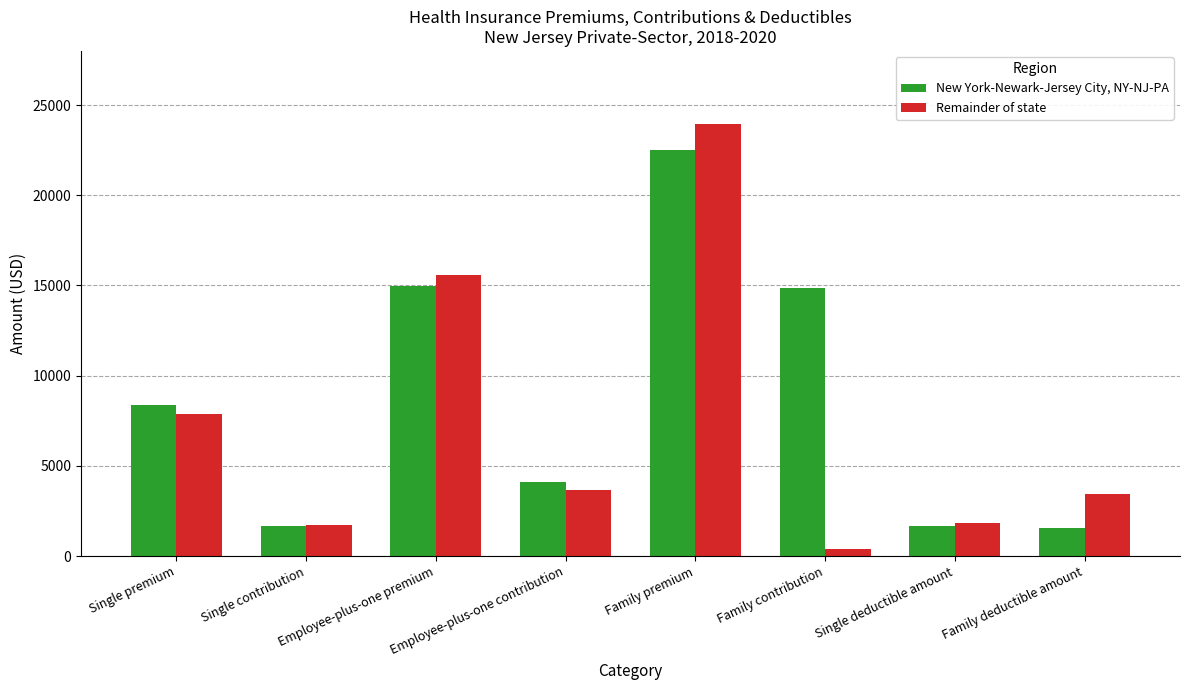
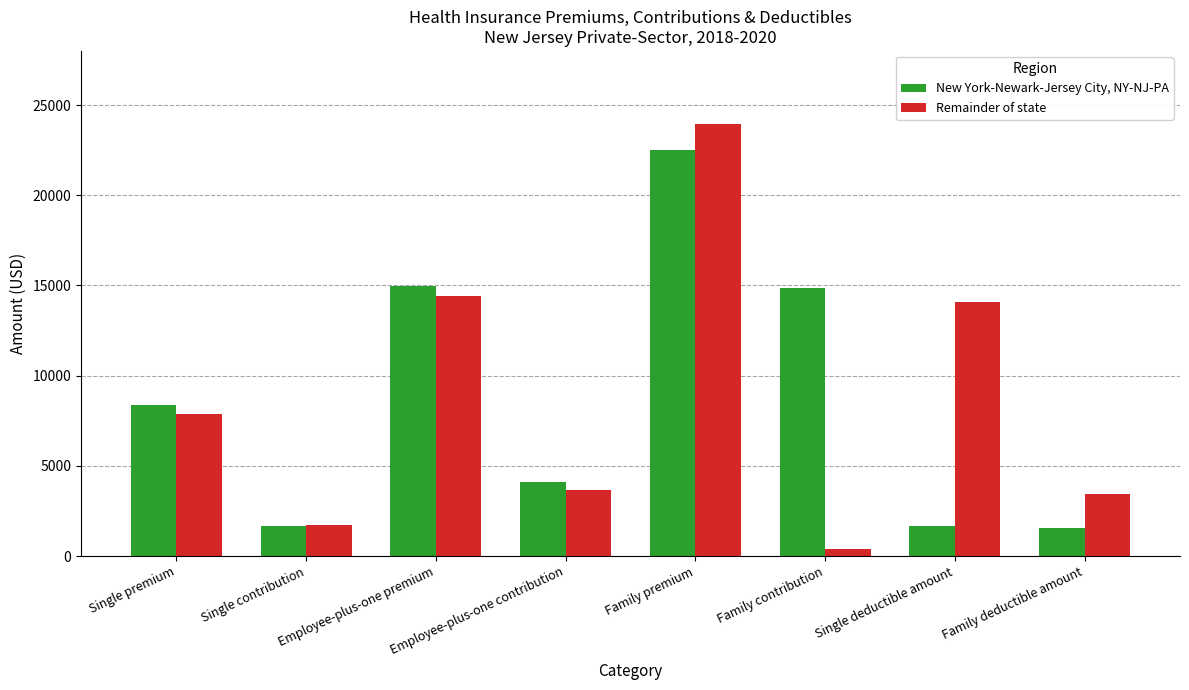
Remainder of state, Employee-plus-one premium: 15600 -> 14400
Remainder of state, Single deductible amount: 1800 -> 14100
